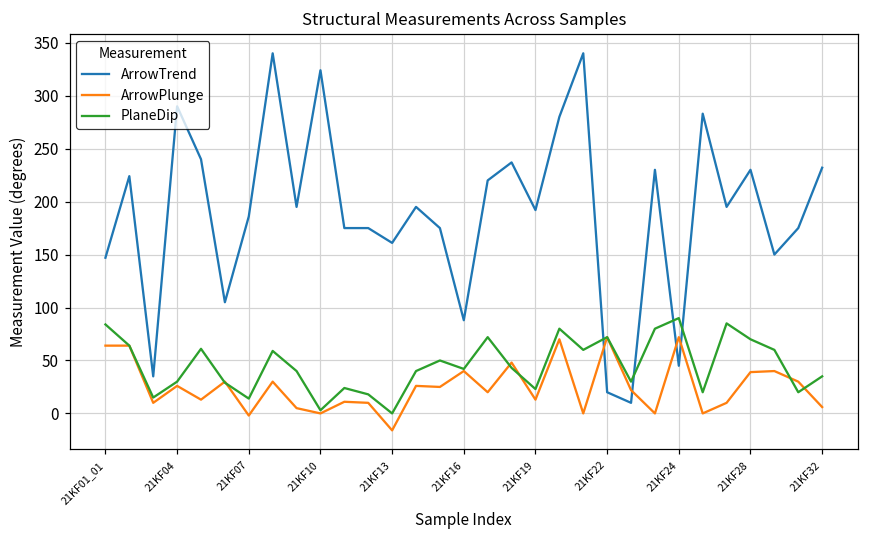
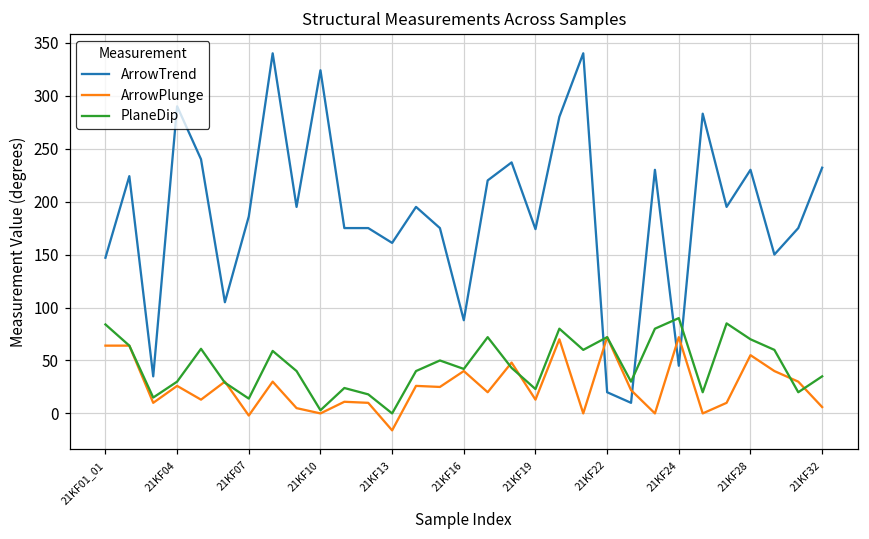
ArrowTrend, 21KF19: 190 -> 170
ArrowPlunge, 21KF28: 40 -> 60
